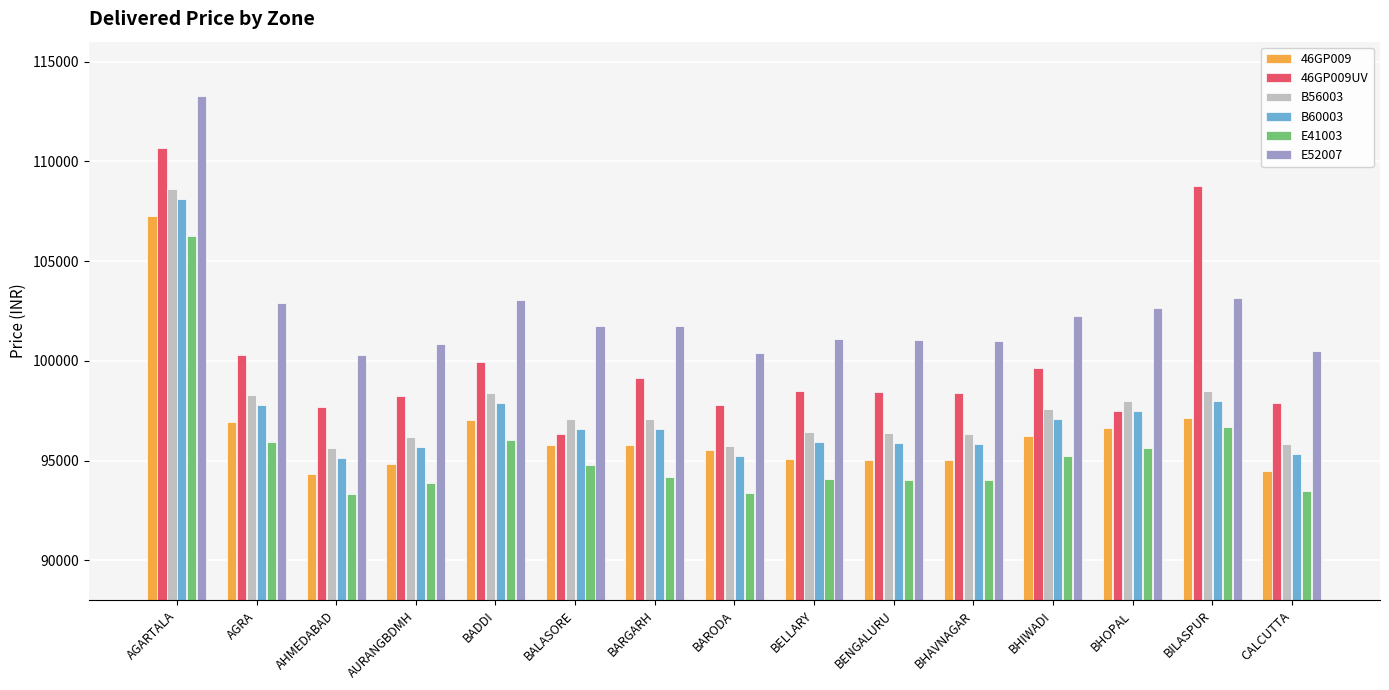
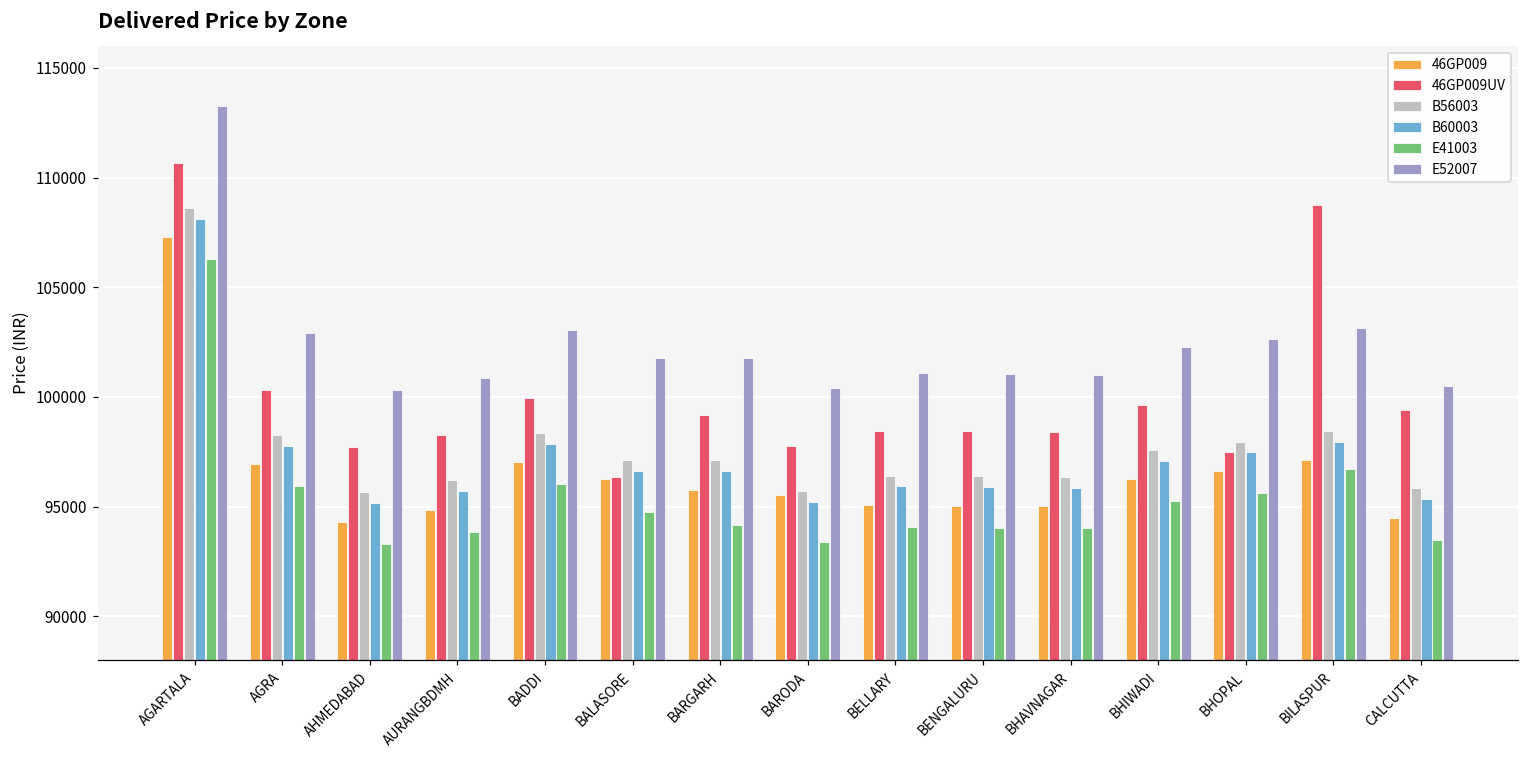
46GP009, BALASORE: 95800 -> 96300
46GP009UV, CALCUTTA: 97900 -> 99400
